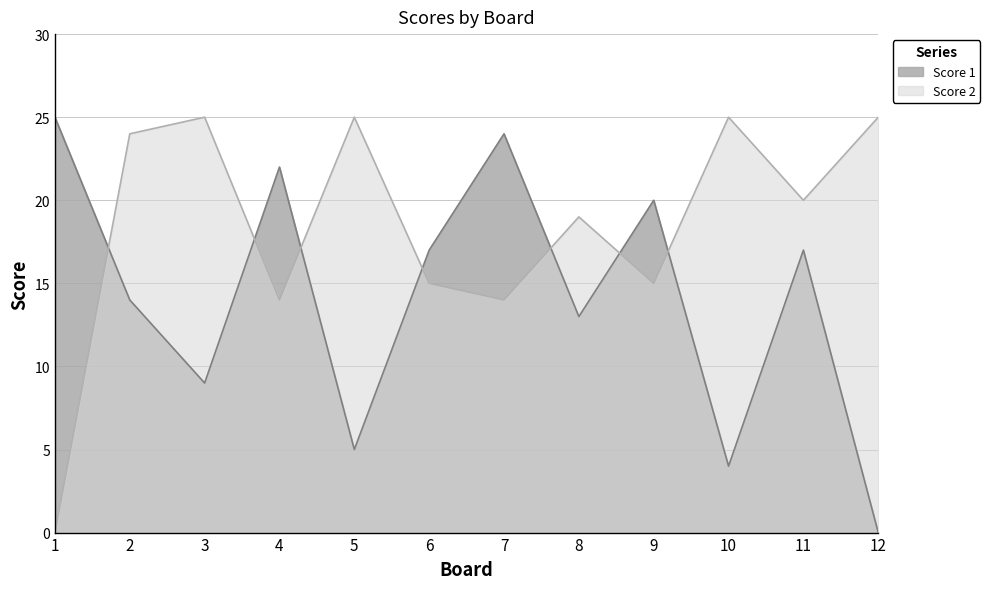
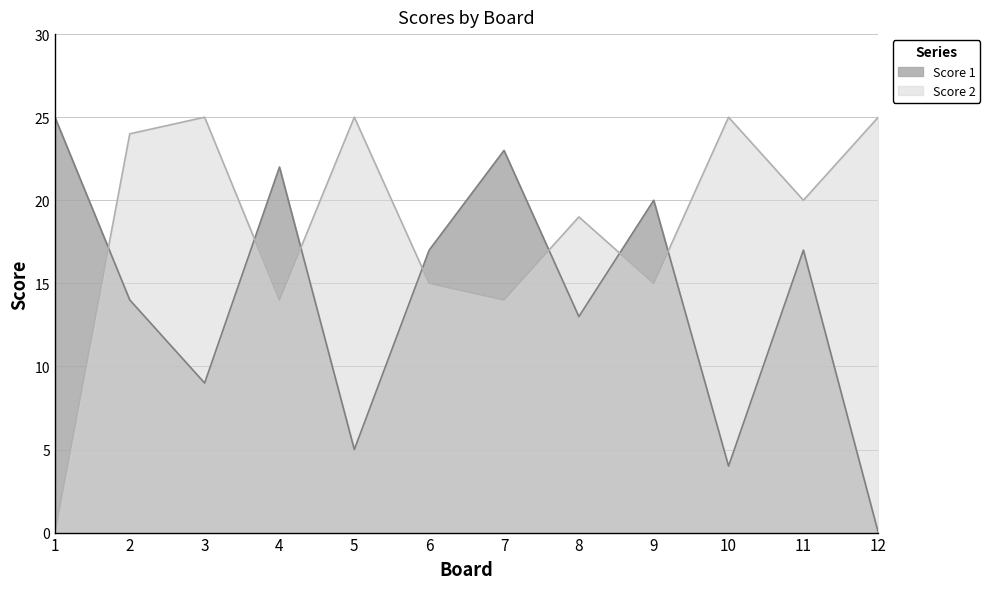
Score 1, 7: 24 -> 23
